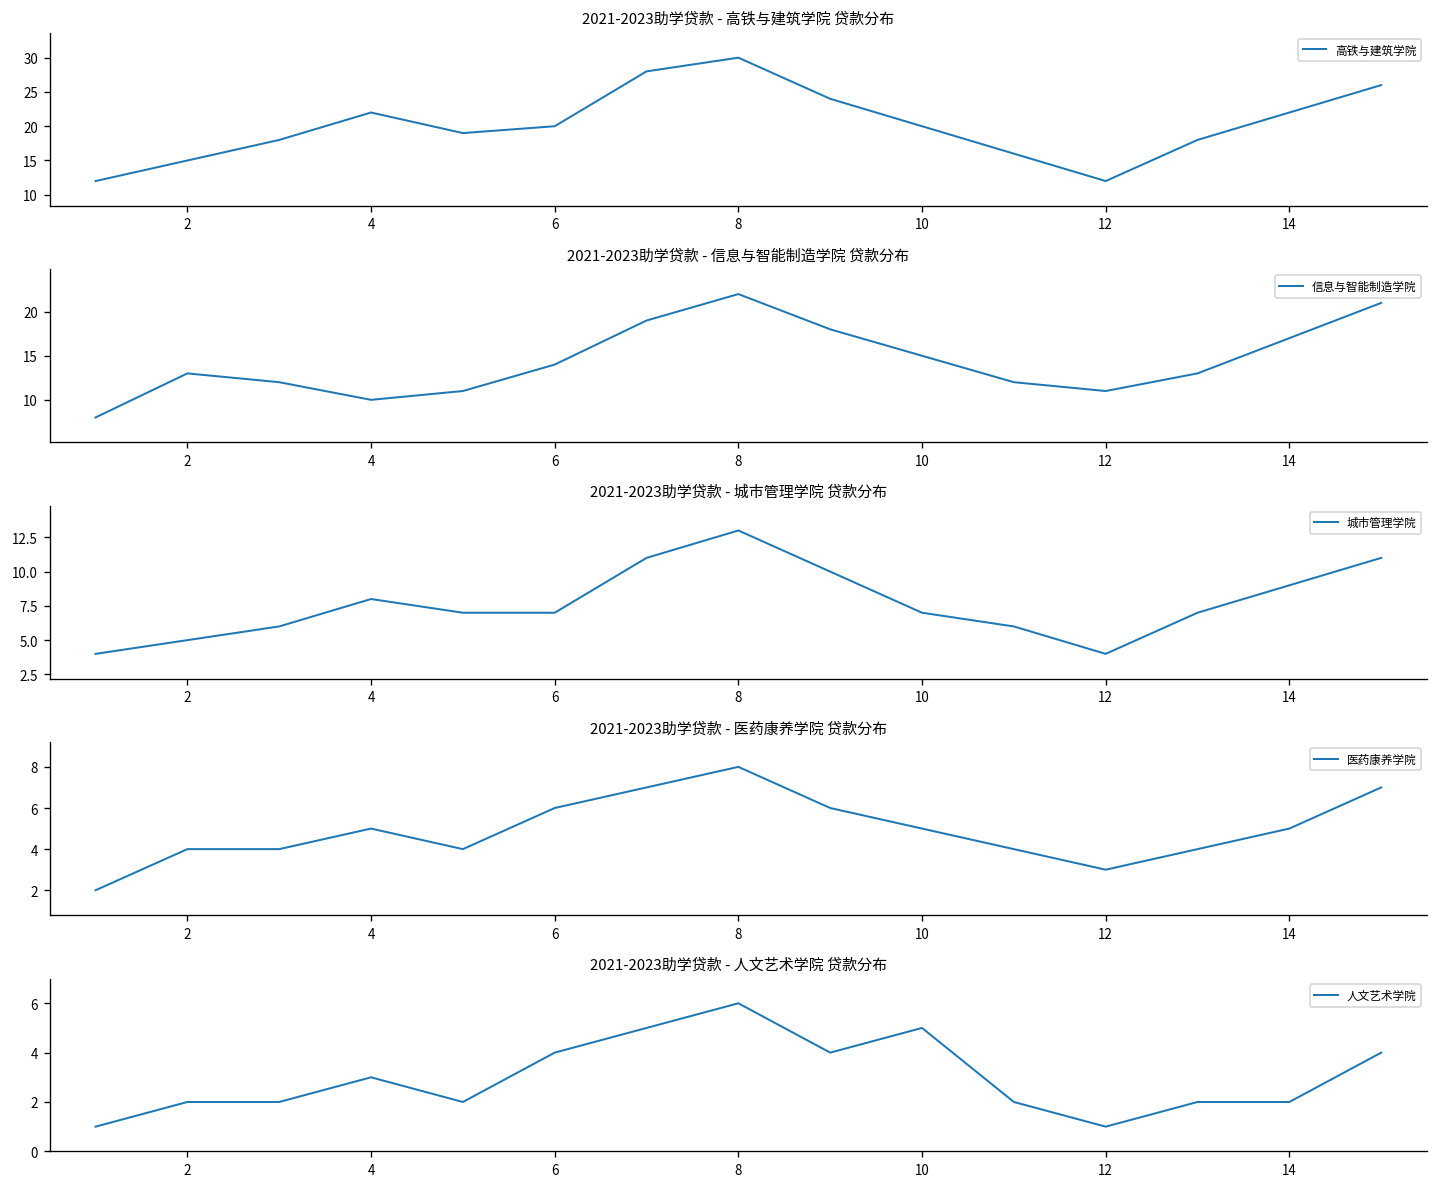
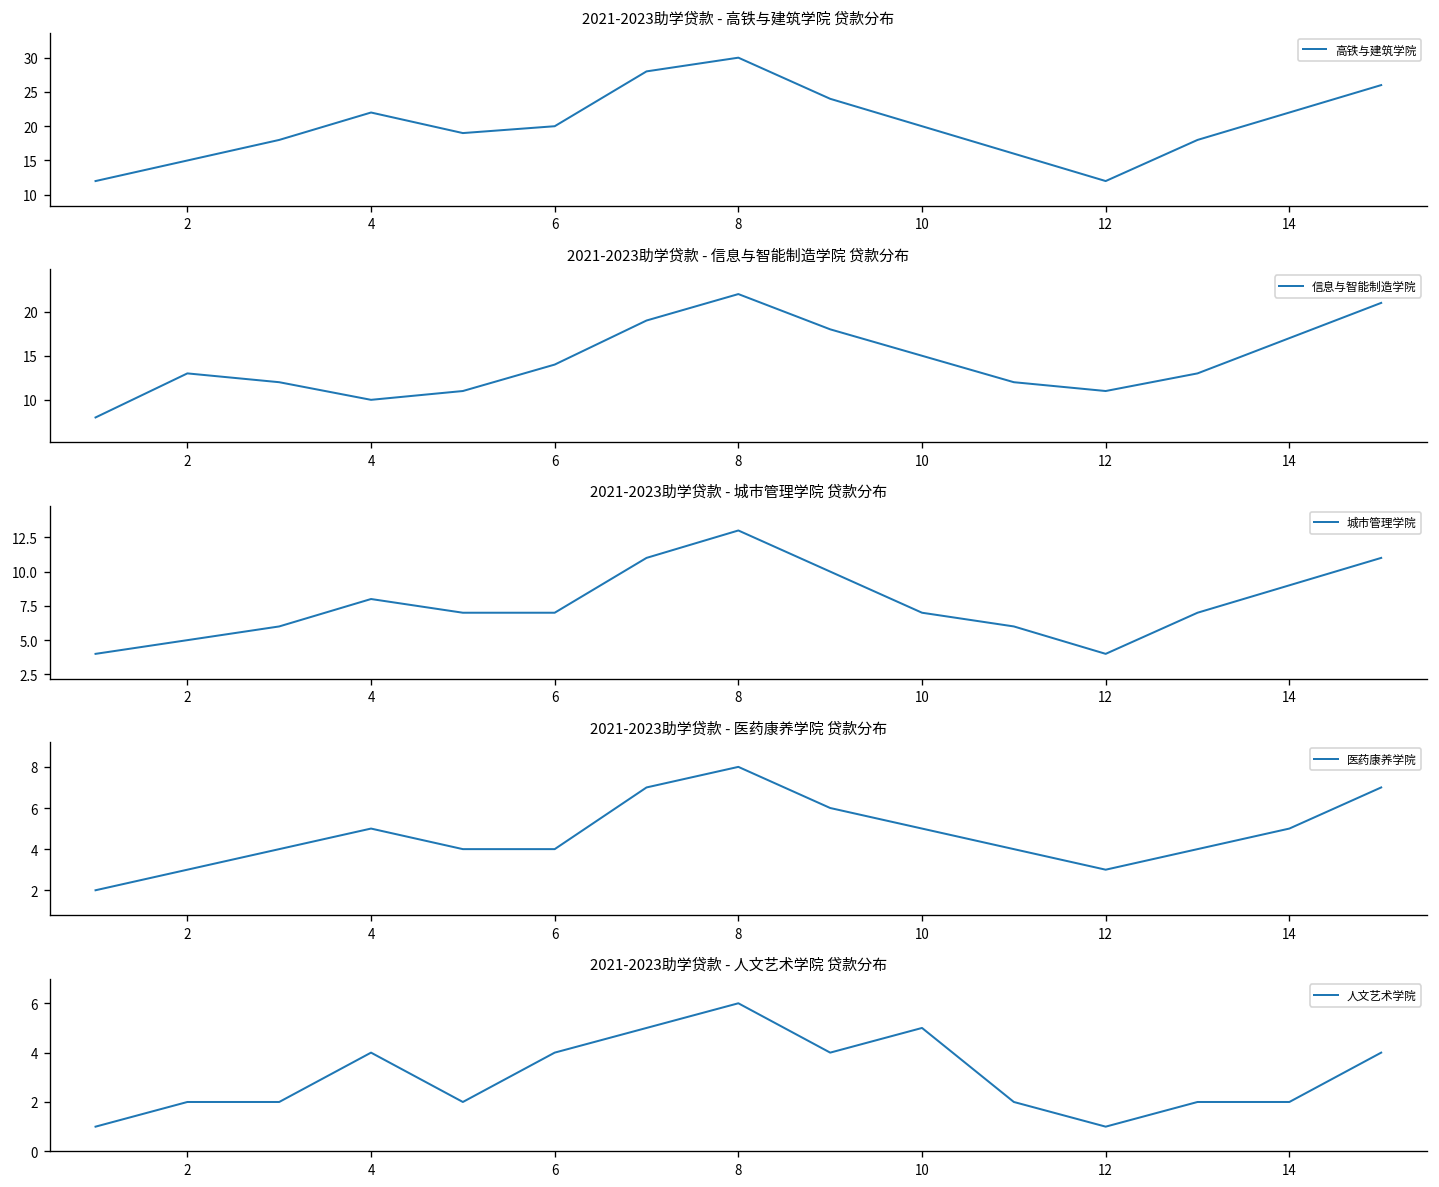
2021-2023助学贷款 - 医药康养学院 贷款分布, 2: 4 -> 3
2021-2023助学贷款 - 医药康养学院 贷款分布, 6: 6 -> 4
2021-2023助学贷款 - 人文艺术学院 贷款分布, 4: 3 -> 4
